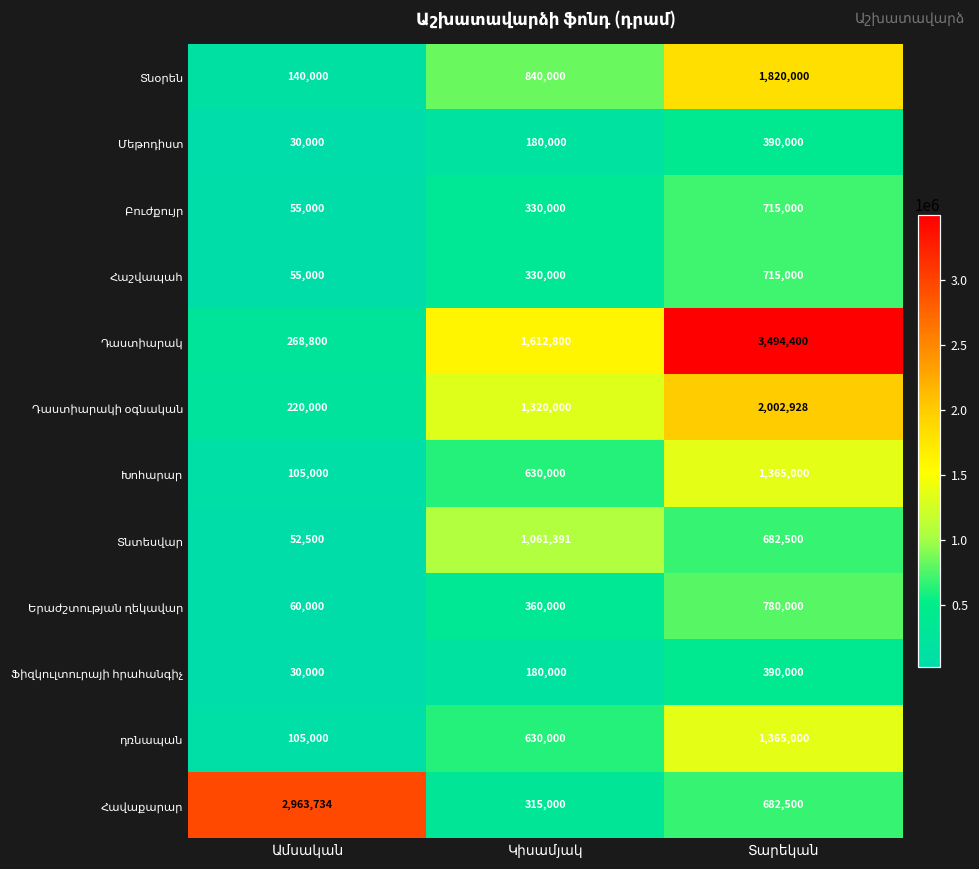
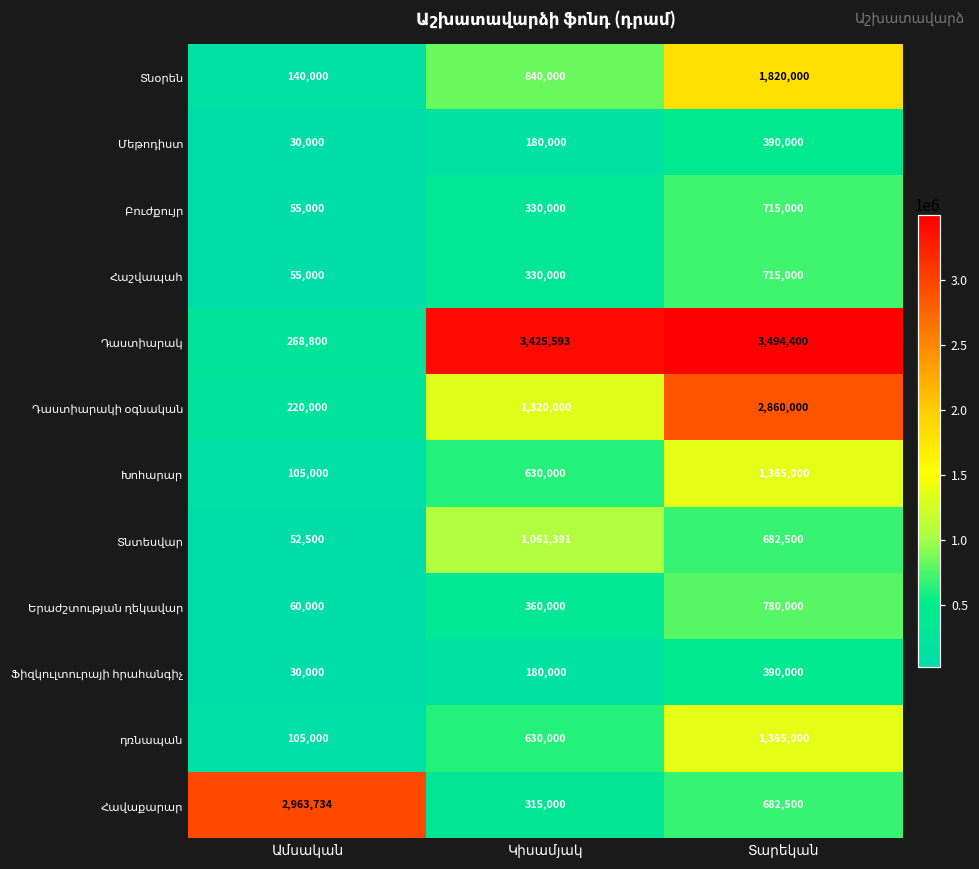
Դաստիարակ, Կիսամյակ: 1,612,800 -> 3,425,593
Դաստիարակի օգնական, Տարեկան: 2,002,928 -> 2,860,000
